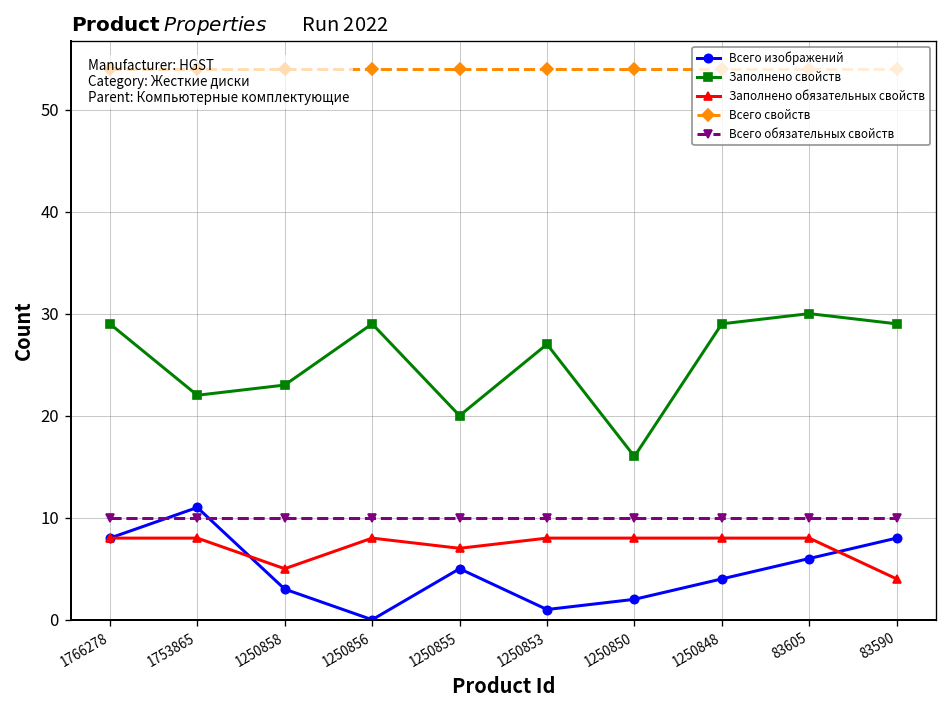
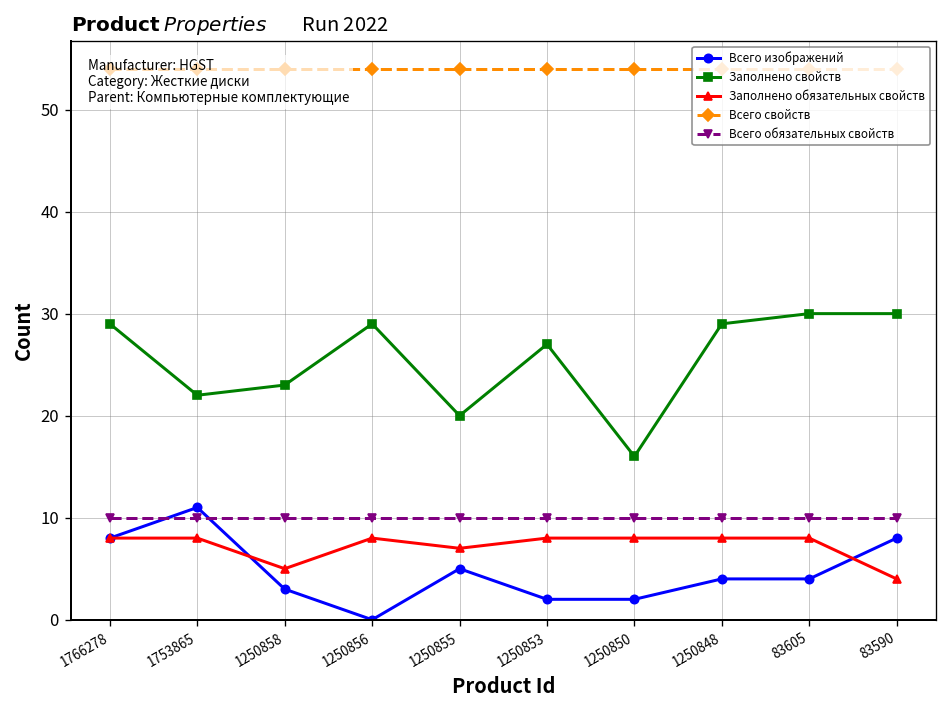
Всего изображений, 1250853: 1 -> 2
Всего изображений, 83605: 6 -> 4
Заполнено свойств, 83590: 29 -> 30
